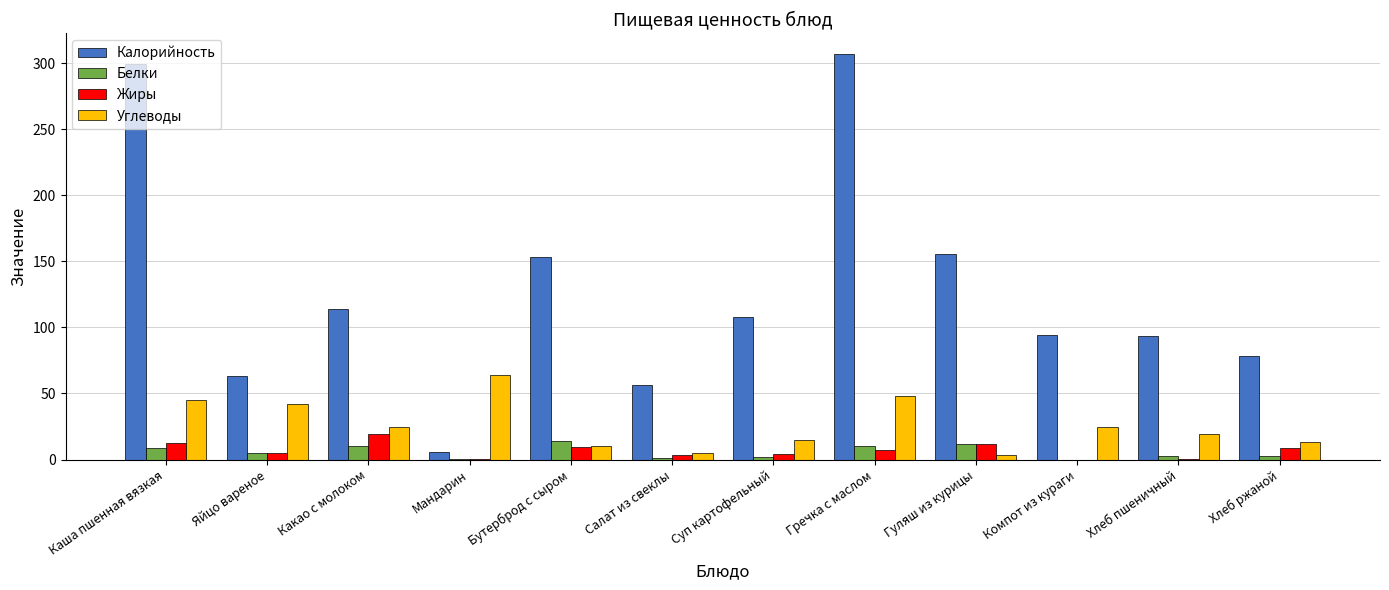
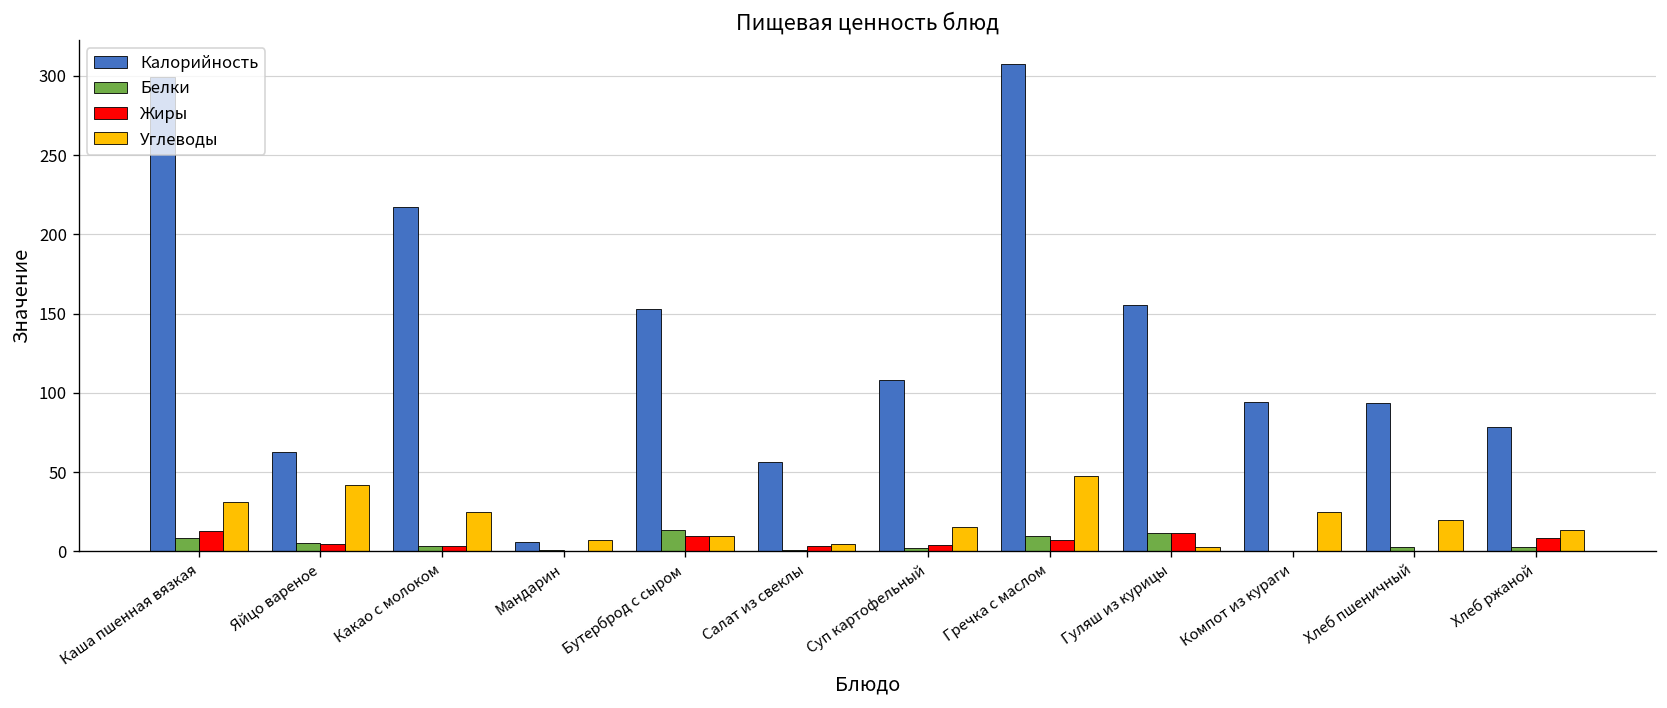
Углеводы, Каша пшенная вязкая: 45 -> 31
Калорийность, Какао с молоком: 114 -> 217
Белки, Какао с молоком: 10 -> 4
Жиры, Какао с молоком: 19 -> 3
Углеводы, Мандарин: 64 -> 8
